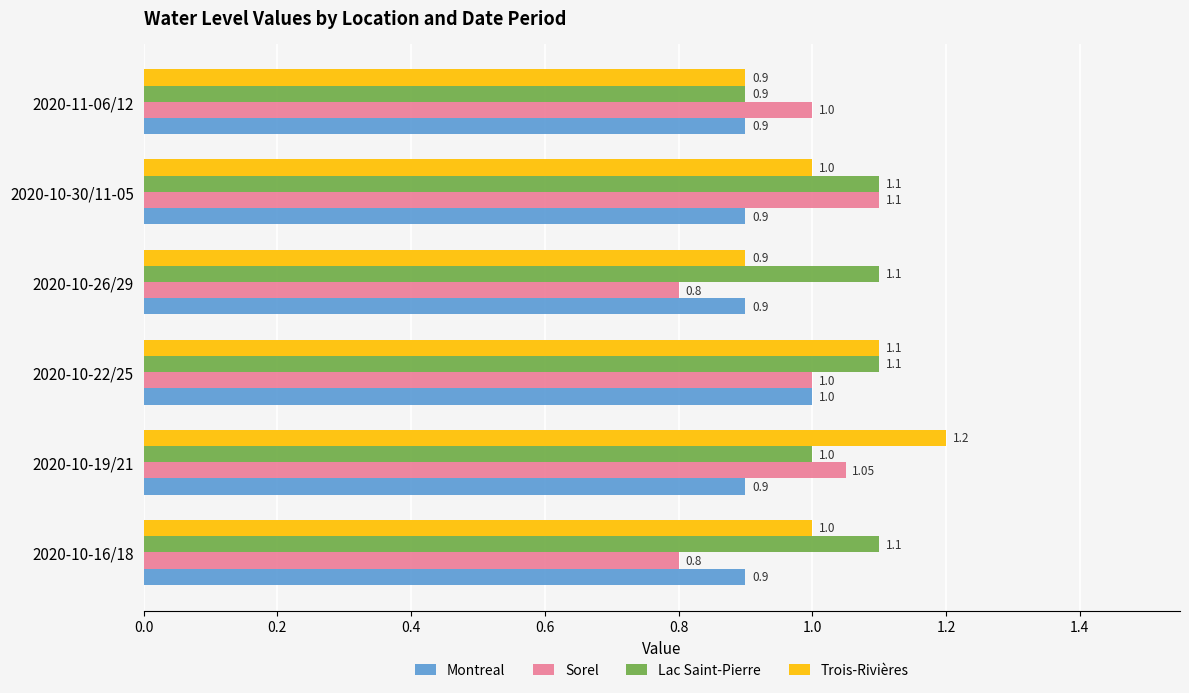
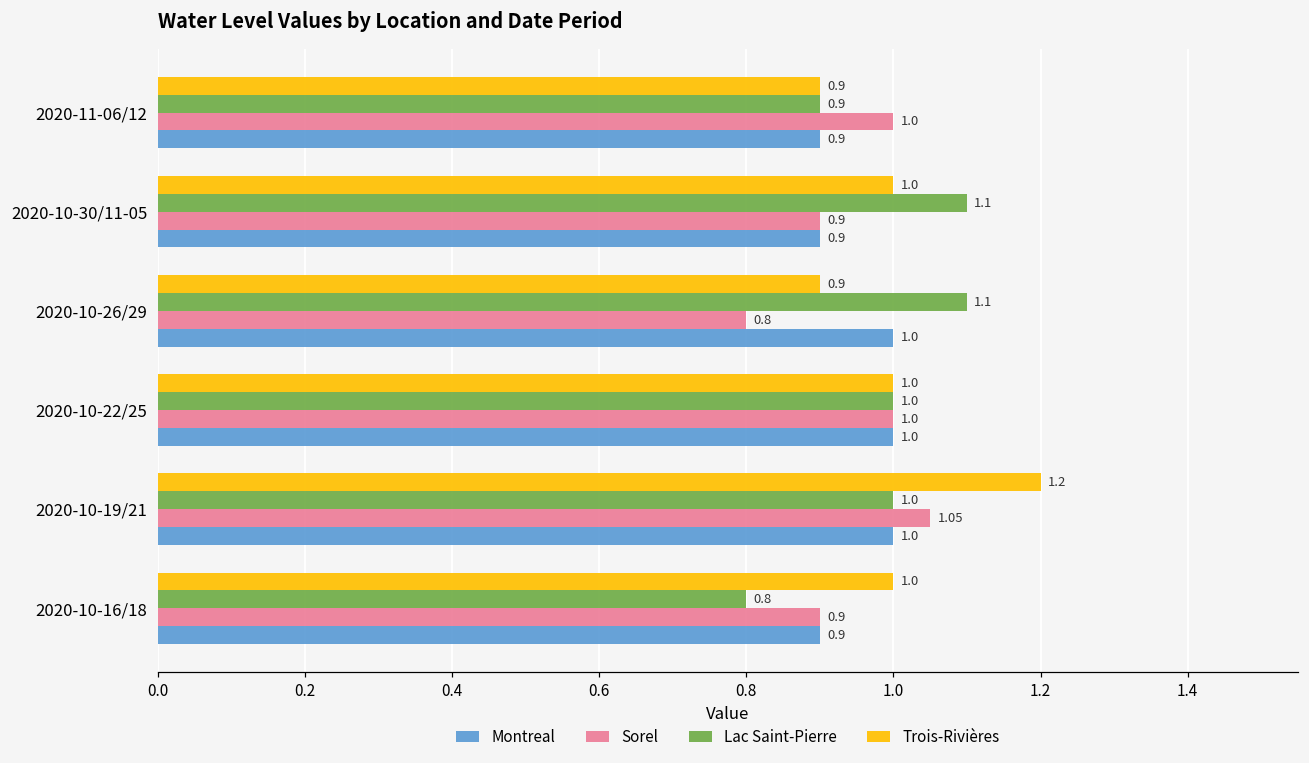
Sorel, 2020-10-30/11-05: 1.1 -> 0.9
Montreal, 2020-10-26/29: 0.9 -> 1.0
Trois-Rivières, 2020-10-22/25: 1.1 -> 1.0
Lac Saint-Pierre, 2020-10-22/25: 1.1 -> 1.0
Montreal, 2020-10-19/21: 0.9 -> 1.0
Lac Saint-Pierre, 2020-10-16/18: 1.1 -> 0.8
Sorel, 2020-10-16/18: 0.8 -> 0.9
